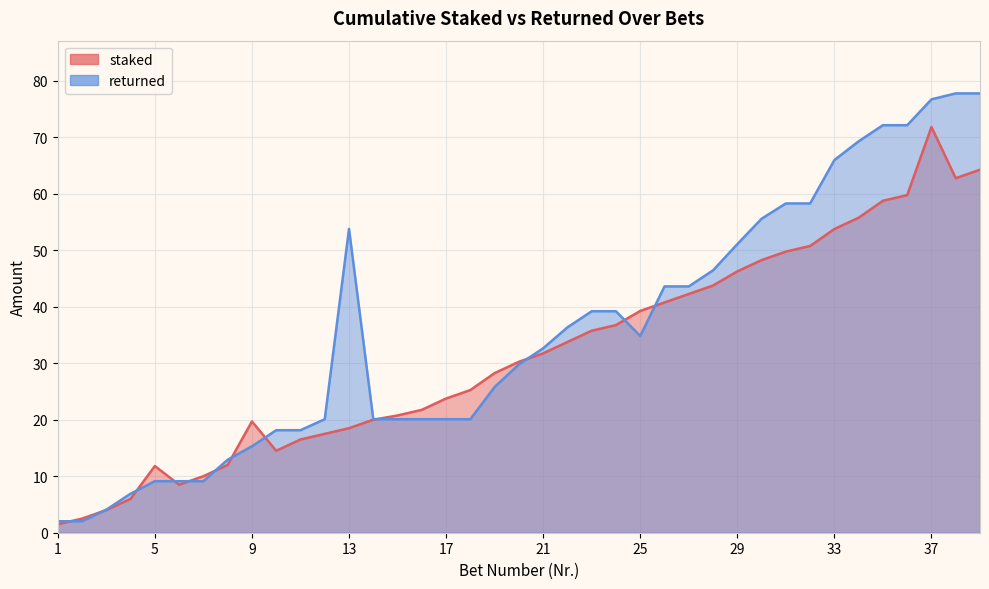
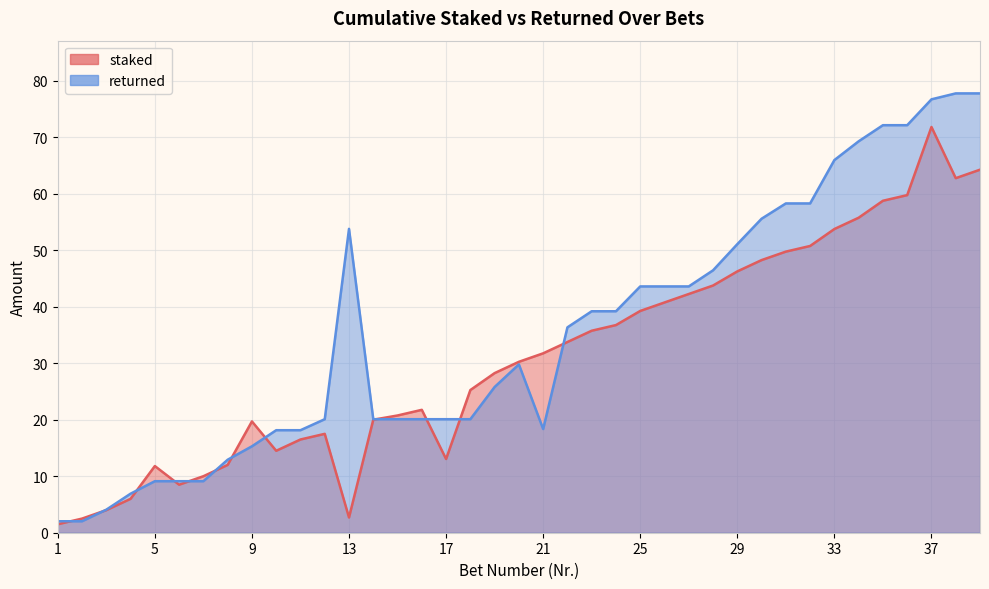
staked, 13: 19 -> 3
staked, 17: 24 -> 13
returned, 21: 33 -> 18
returned, 25: 35 -> 44
